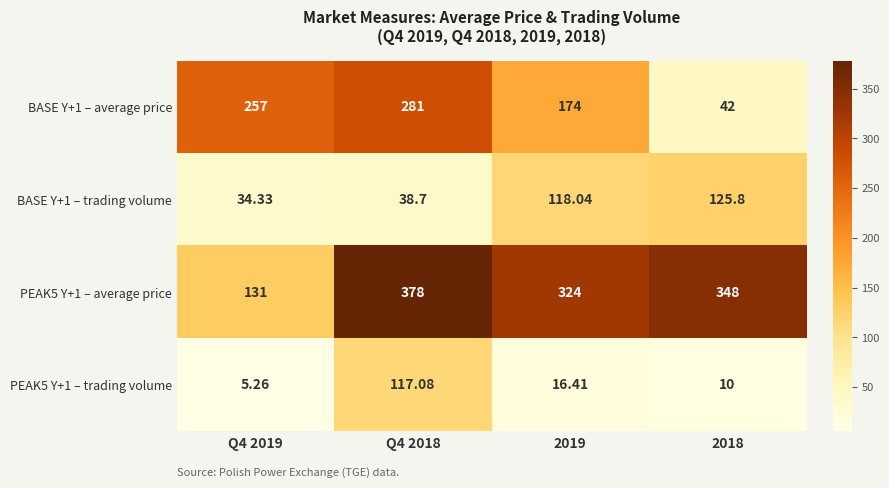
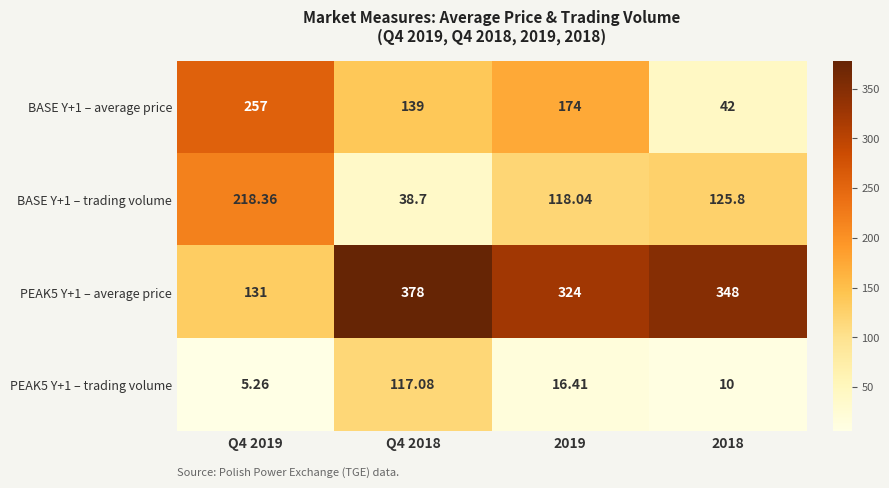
BASE Y+1 – average price, Q4 2018: 281 -> 139
BASE Y+1 – trading volume, Q4 2019: 34.33 -> 218.36
